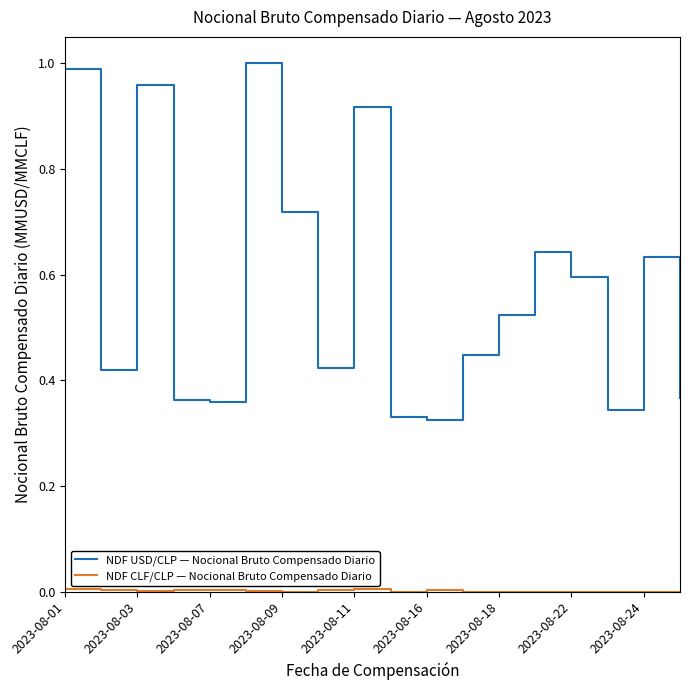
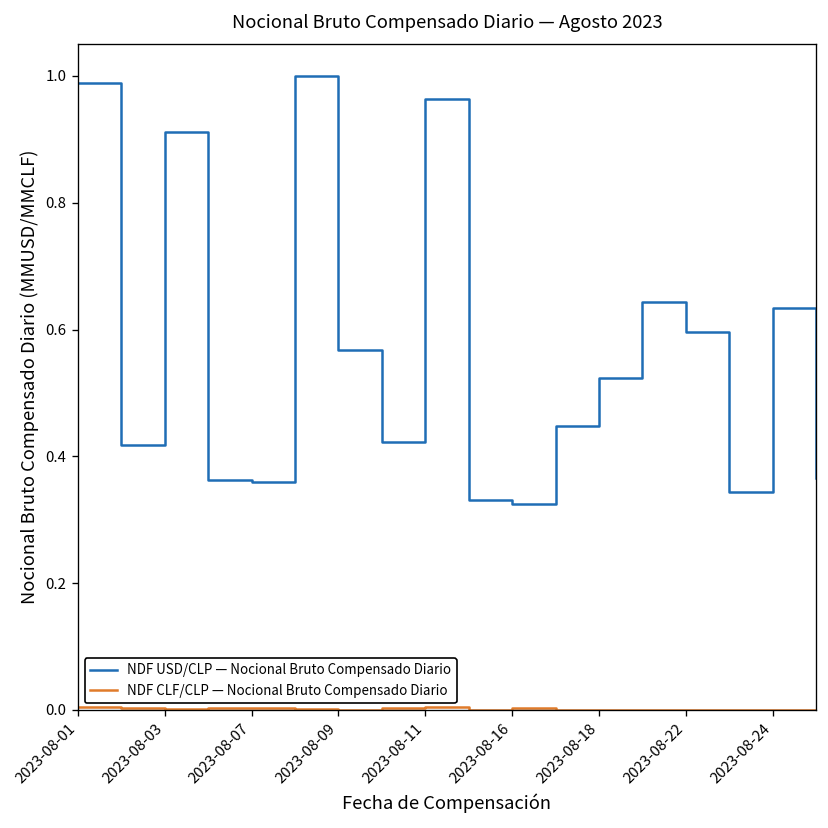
NDF USD/CLP — Nocional Bruto Compensado Diario, 2023-08-03: 0.96 -> 0.91
NDF USD/CLP — Nocional Bruto Compensado Diario, 2023-08-09: 0.72 -> 0.57
NDF USD/CLP — Nocional Bruto Compensado Diario, 2023-08-11: 0.92 -> 0.96
